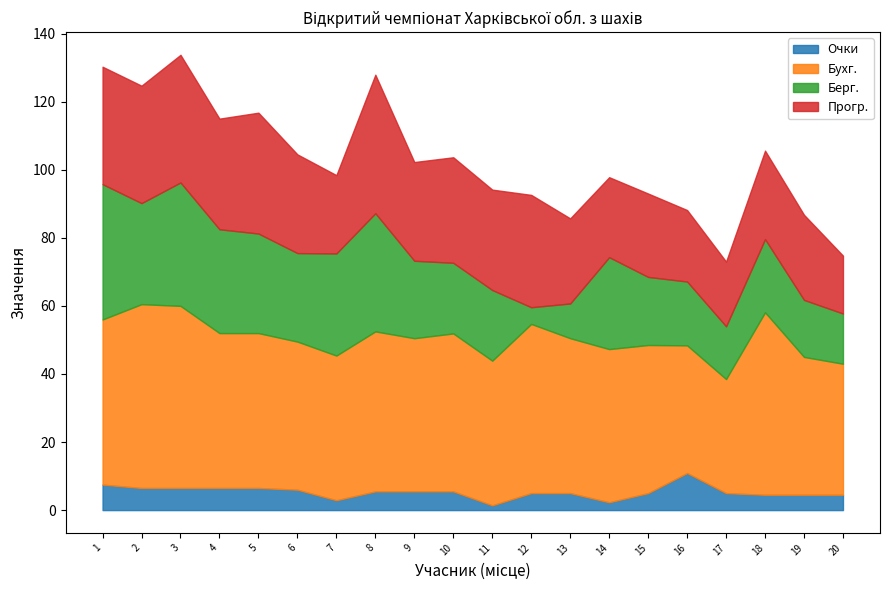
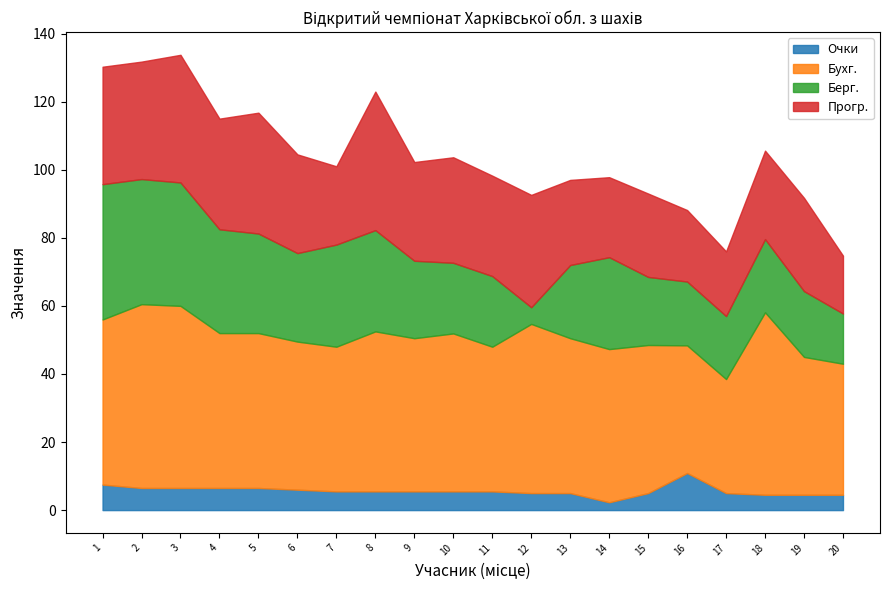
Берг., 2: 30 -> 37
Очки, 7: 3 -> 6
Берг., 8: 35 -> 30
Очки, 11: 1 -> 6
Берг., 13: 10 -> 22
Берг., 17: 16 -> 19
Берг., 19: 17 -> 19
Прогр., 19: 25 -> 27
